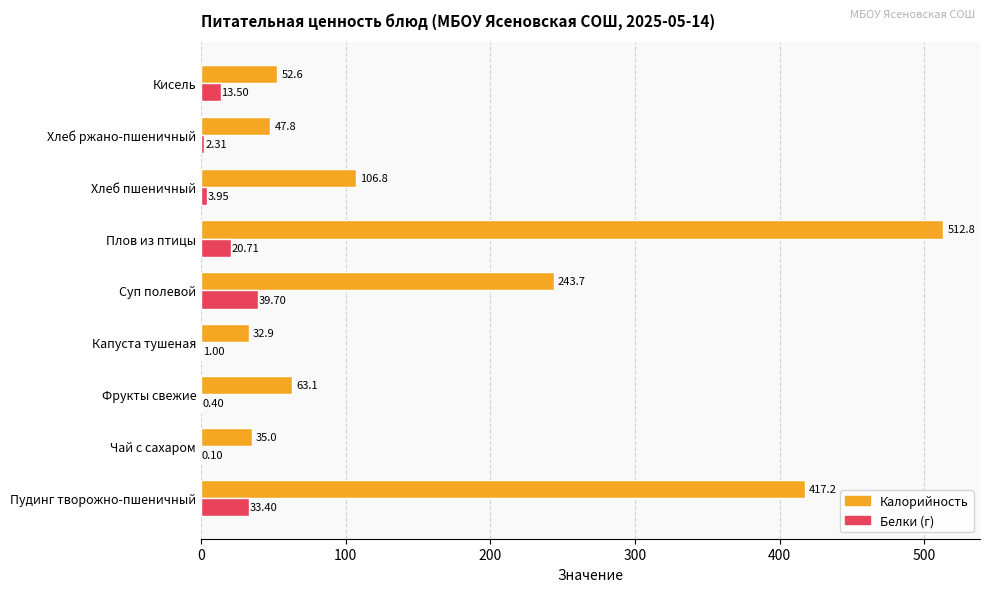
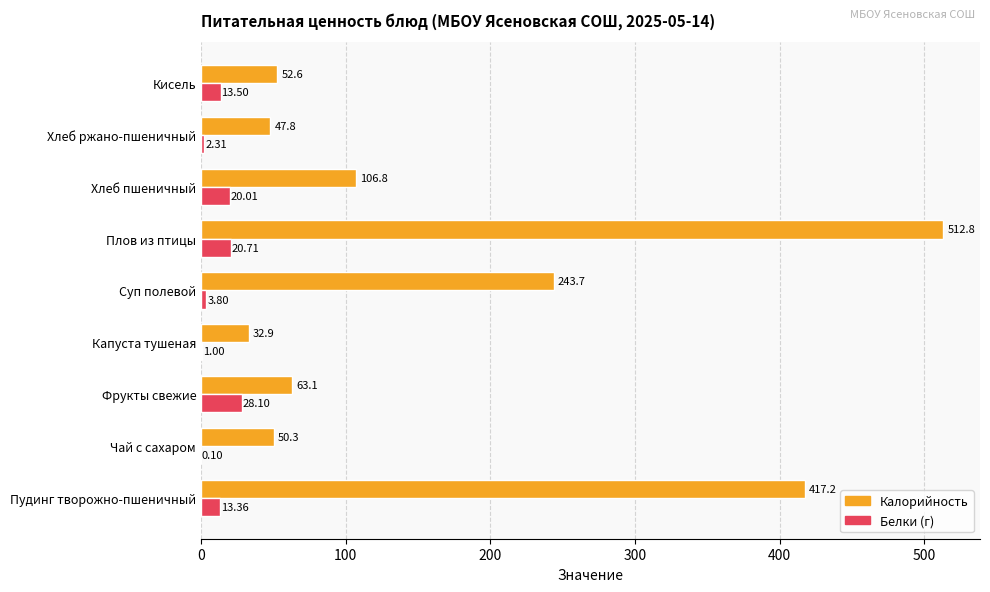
Белки (г), Хлеб пшеничный: 3.95 -> 20.01
Белки (г), Суп полевой: 39.70 -> 3.80
Белки (г), Фрукты свежие: 0.40 -> 28.10
Калорийность, Чай с сахаром: 35.0 -> 50.3
Белки (г), Пудинг творожно-пшеничный: 33.40 -> 13.36
